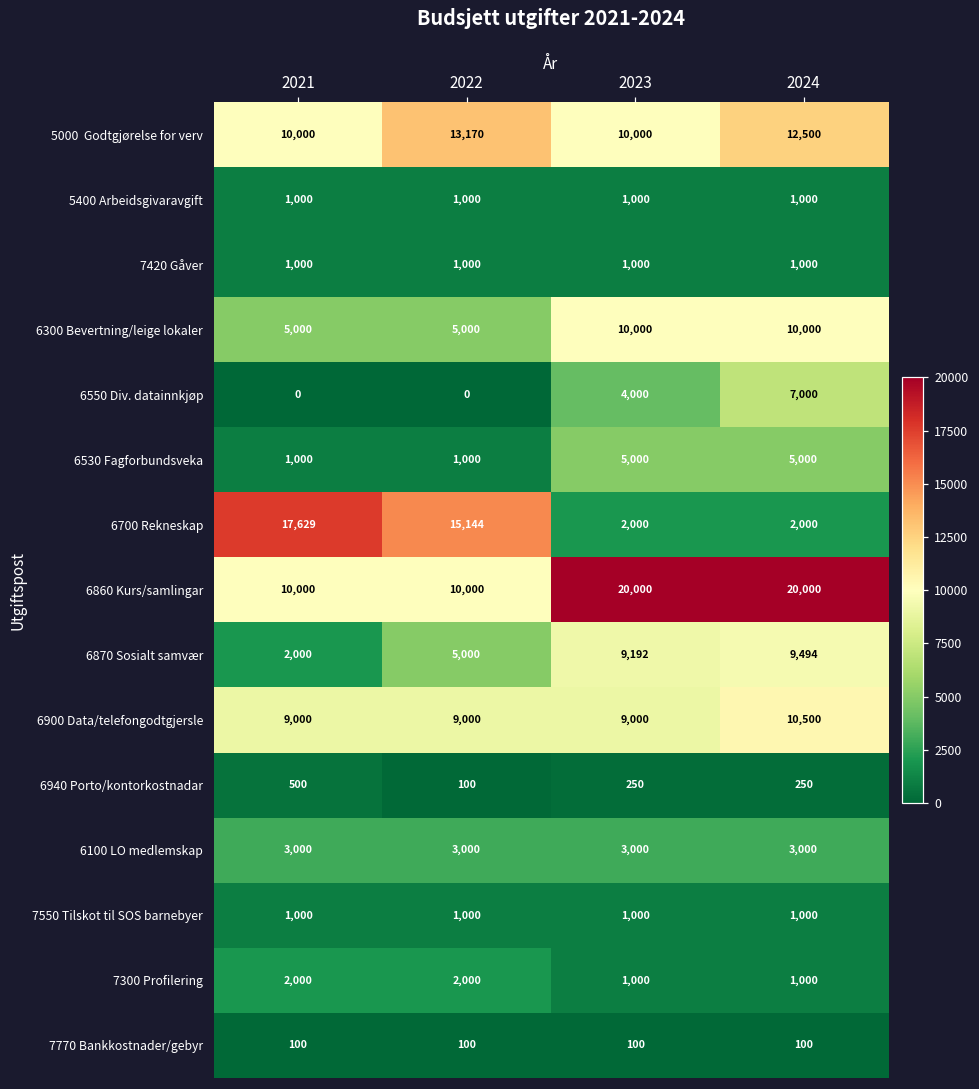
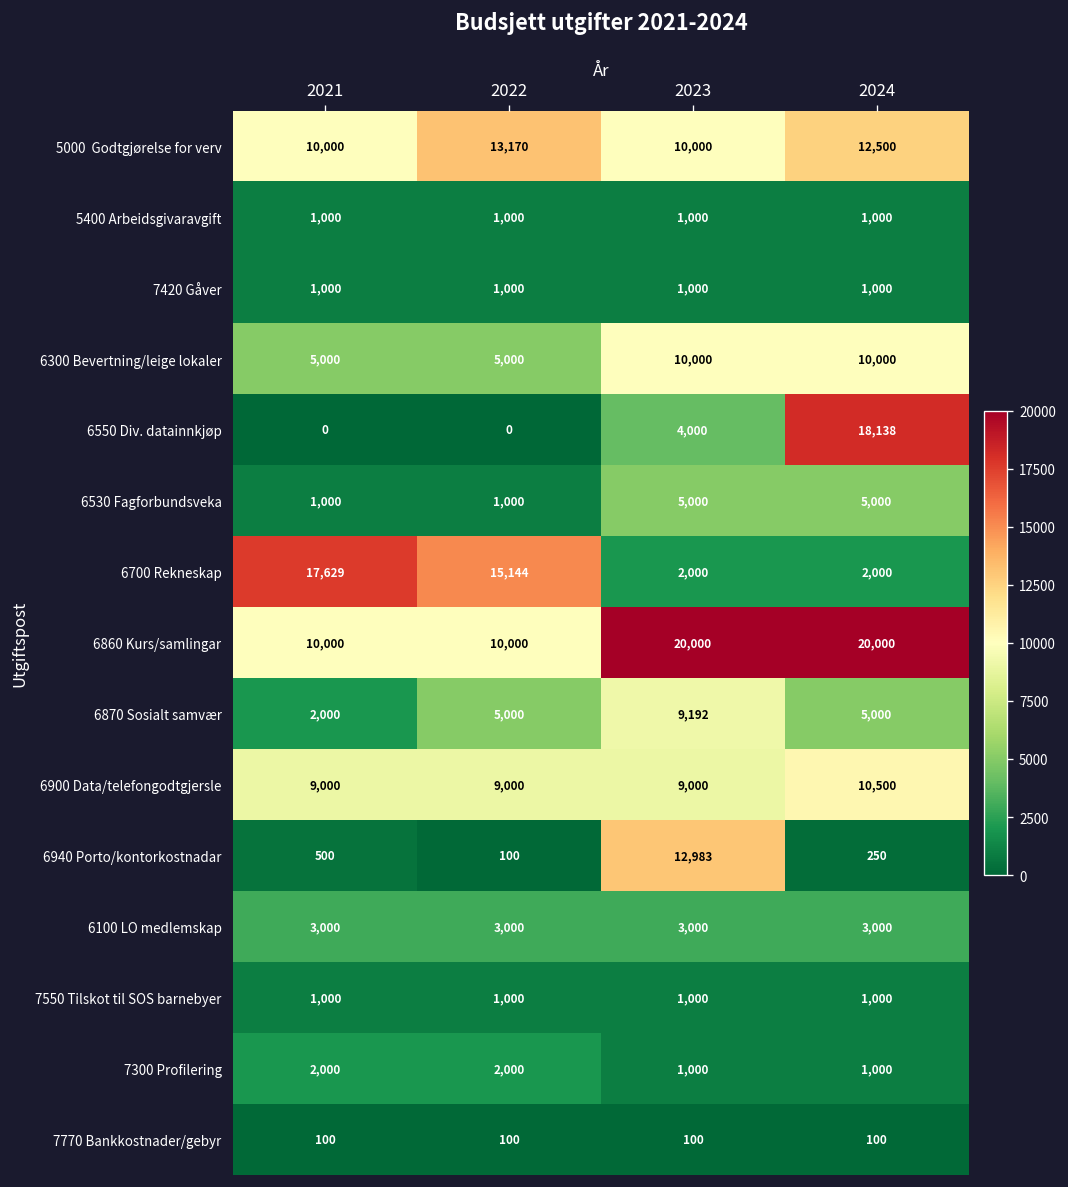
6550 Div. datainnkjøp, 2024: 7,000 -> 18,138
6870 Sosialt samvær, 2024: 9,494 -> 5,000
6940 Porto/kontorkostnadar, 2023: 250 -> 12,983
